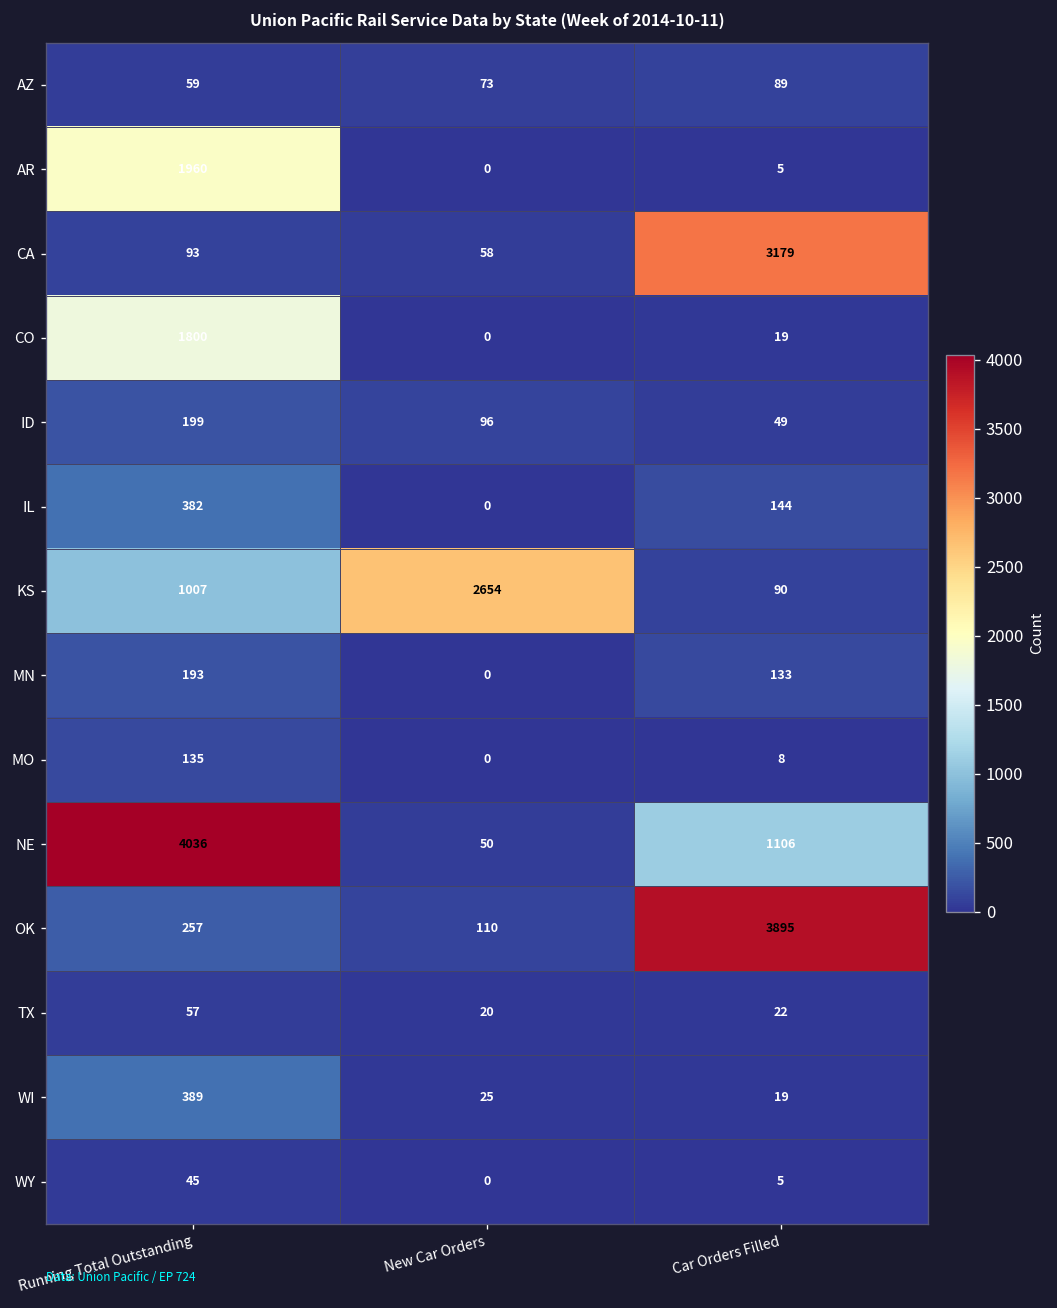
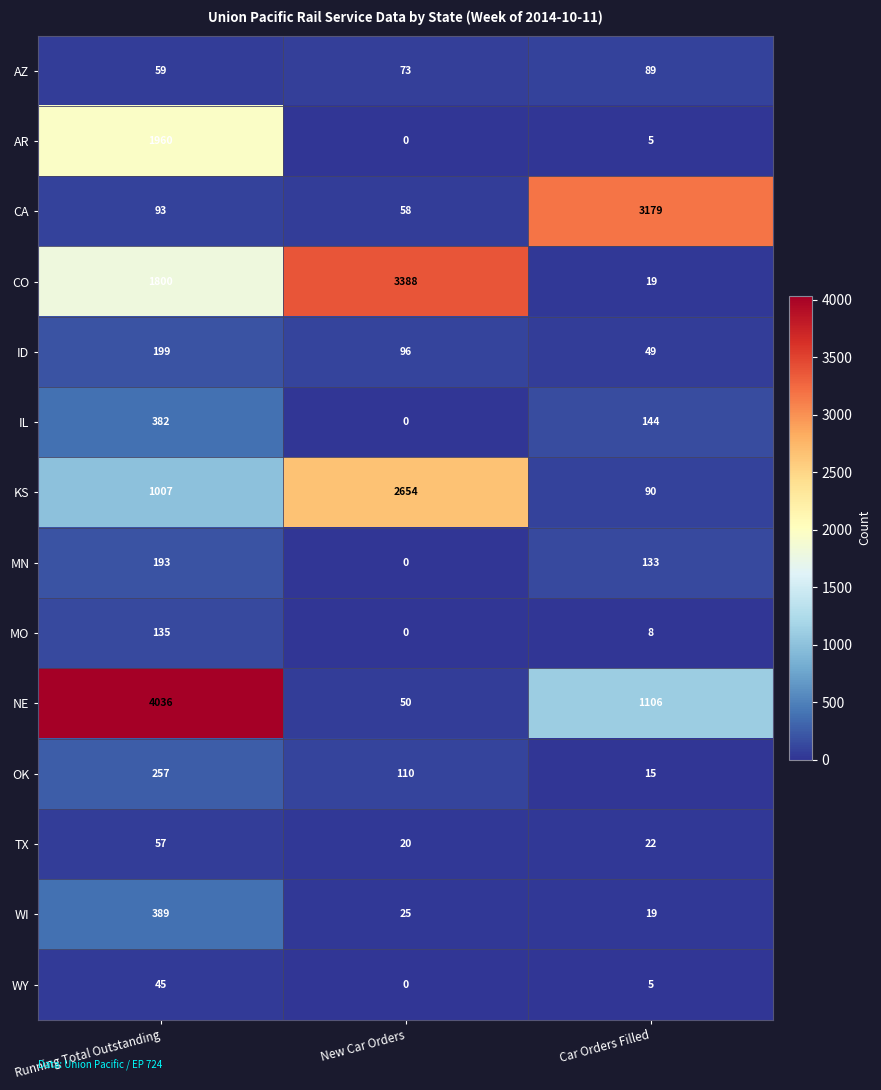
CO, New Car Orders: 0 -> 3388
OK, Car Orders Filled: 3895 -> 15
